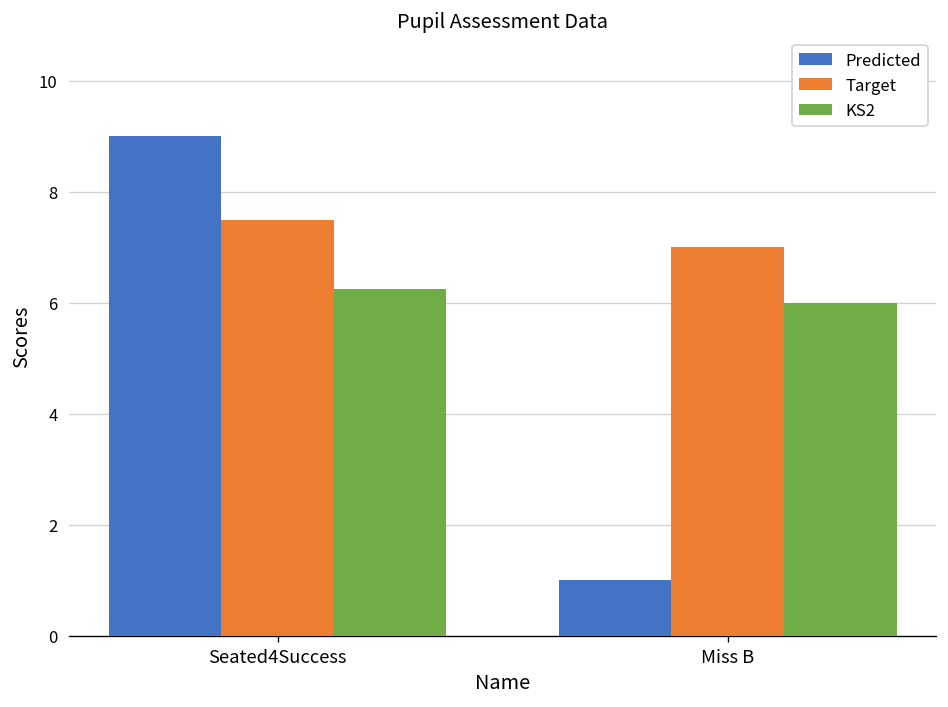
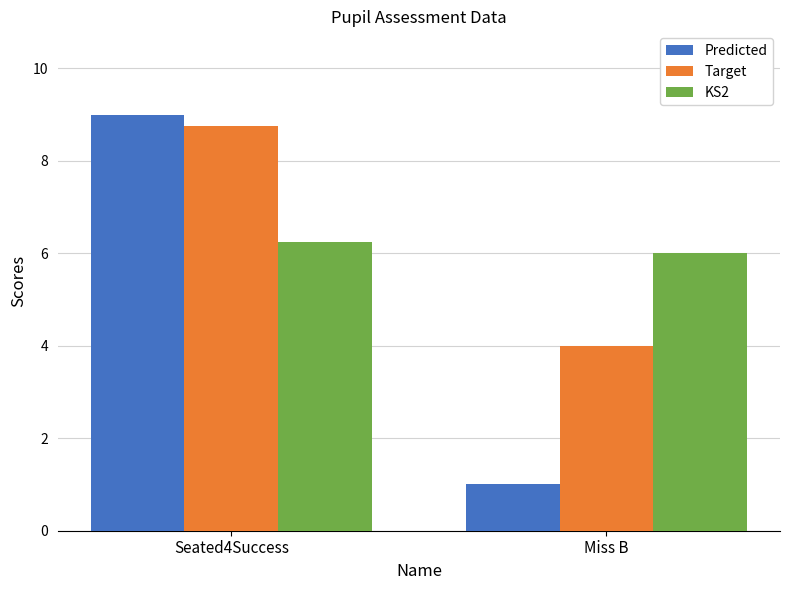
Target, Seated4Success: 7.5 -> 8.8
Target, Miss B: 7 -> 4
